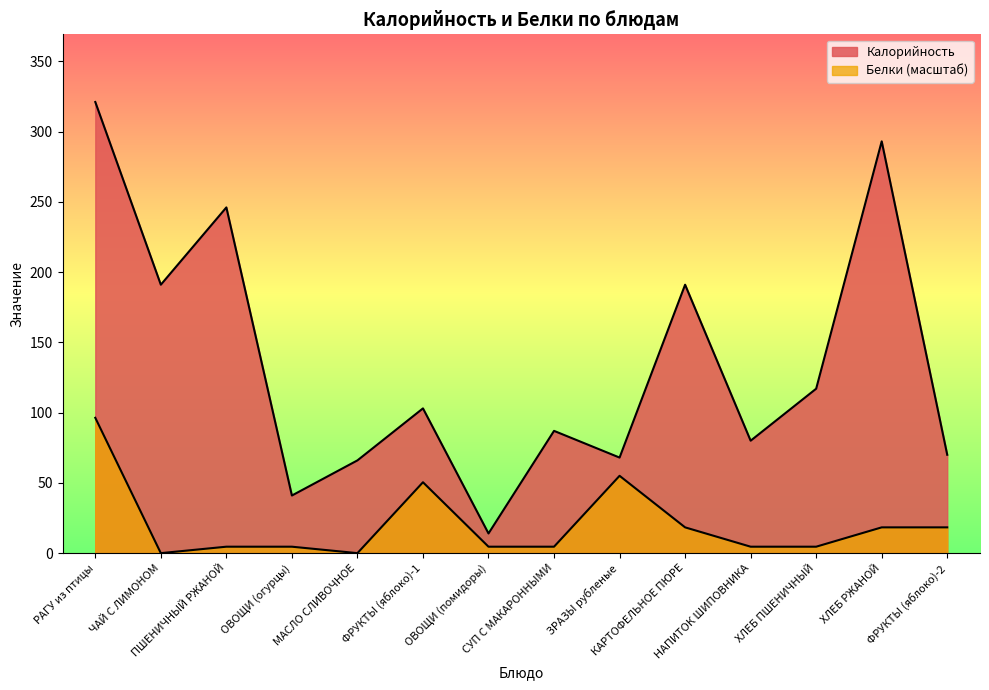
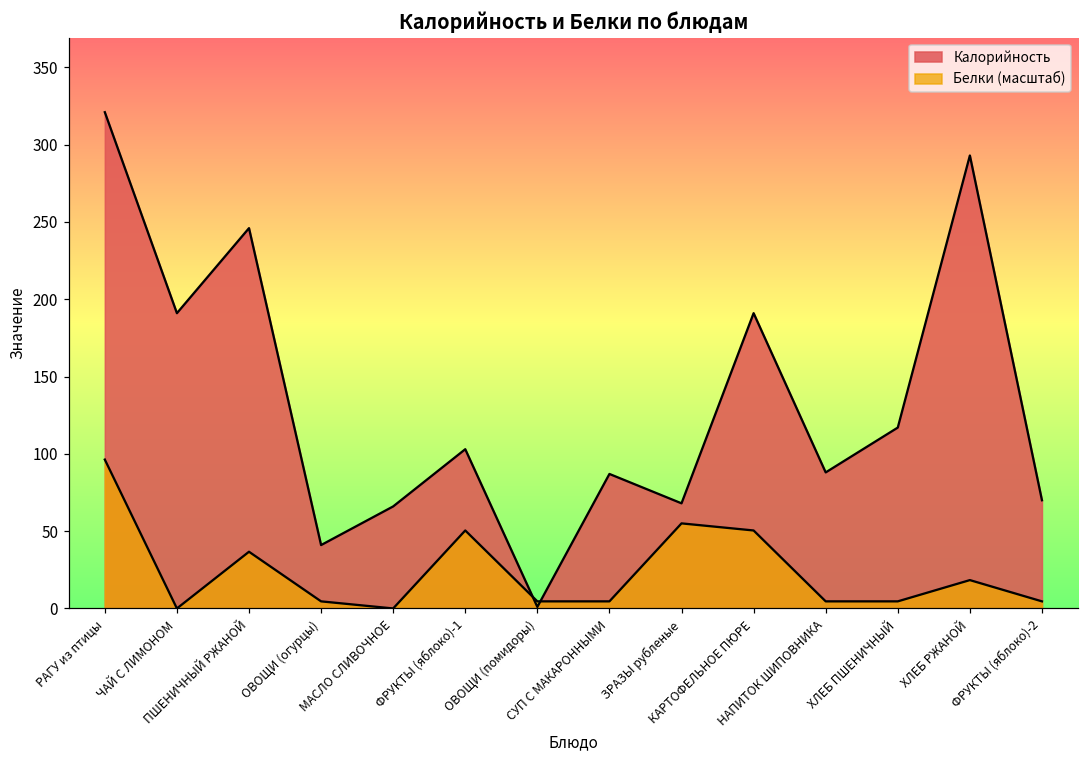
Белки (масштаб), ПШЕНИЧНЫЙ РЖАНОЙ: 5 -> 37
Калорийность, ОВОЩИ (помидоры): 14 -> 1
Белки (масштаб), КАРТОФЕЛЬНОЕ ПЮРЕ: 18 -> 50
Калорийность, НАПИТОК ШИПОВНИКА: 80 -> 88
Белки (масштаб), ФРУКТЫ (яблоко)-2: 18 -> 5
